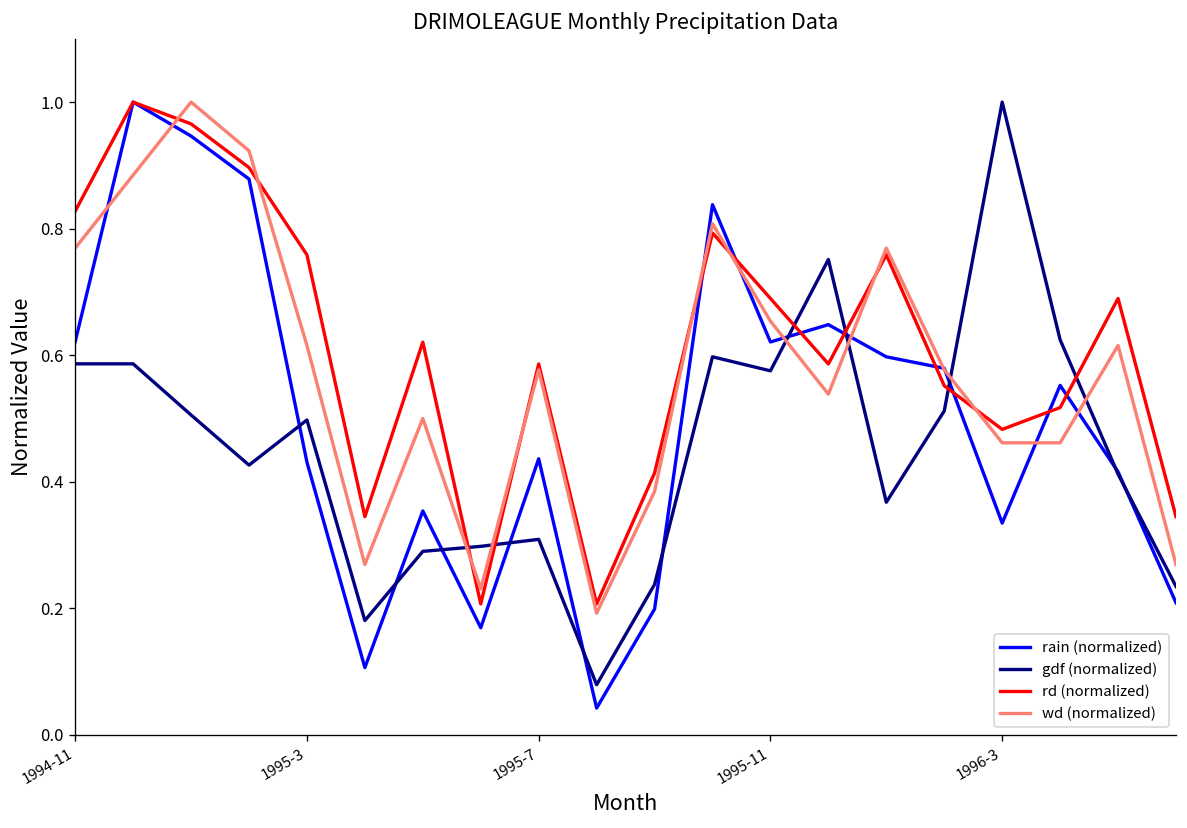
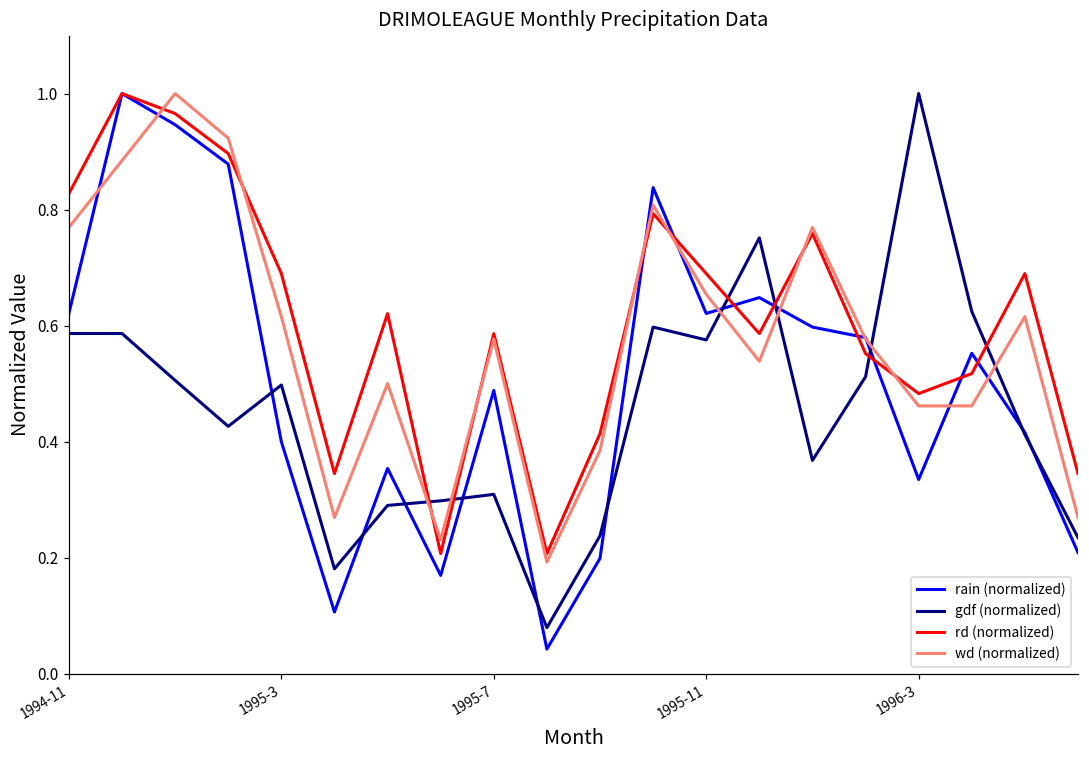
rain (normalized), 1995-3: 0.43 -> 0.40
rd (normalized), 1995-3: 0.76 -> 0.69
rain (normalized), 1995-7: 0.44 -> 0.49
